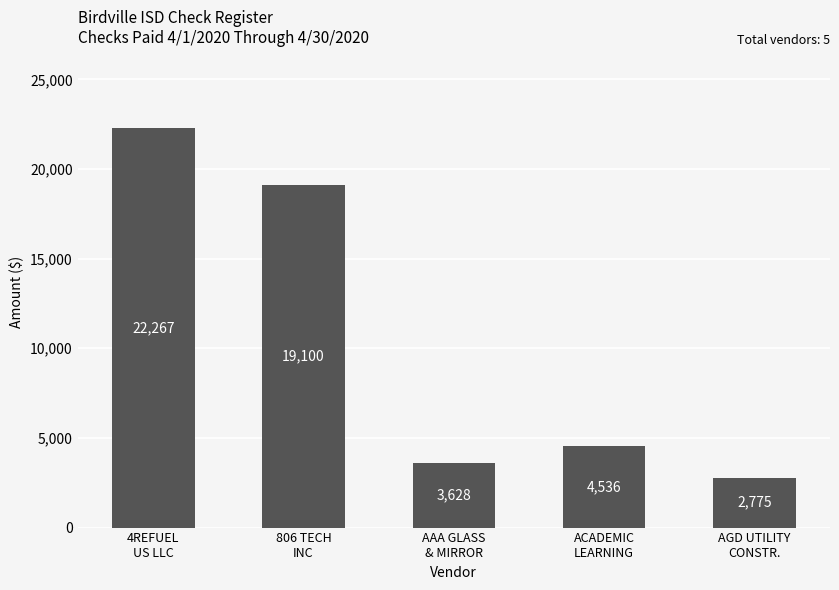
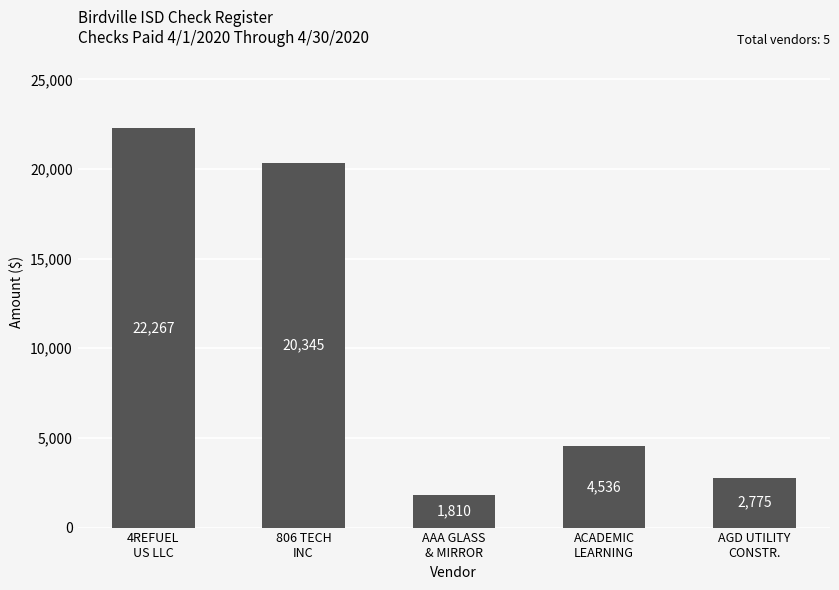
806 TECH INC: 19,100 -> 20,345
AAA GLASS & MIRROR: 3,628 -> 1,810
